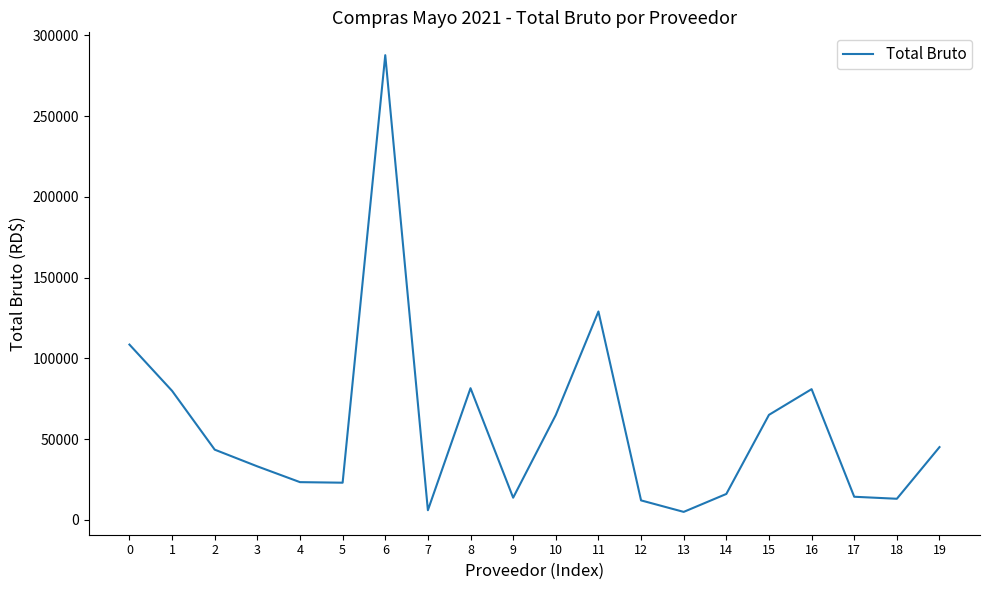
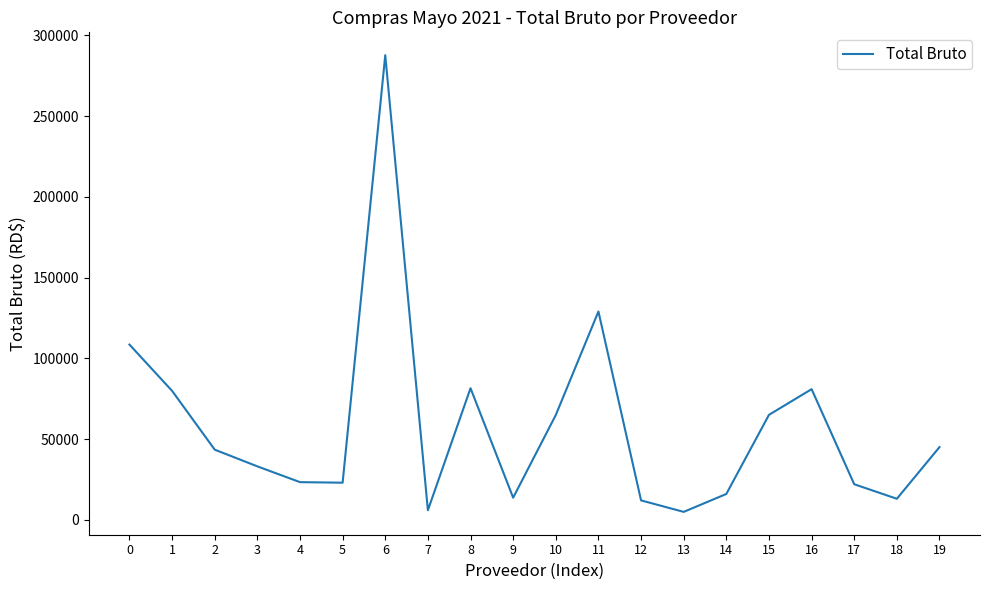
17: 14000 -> 22000
